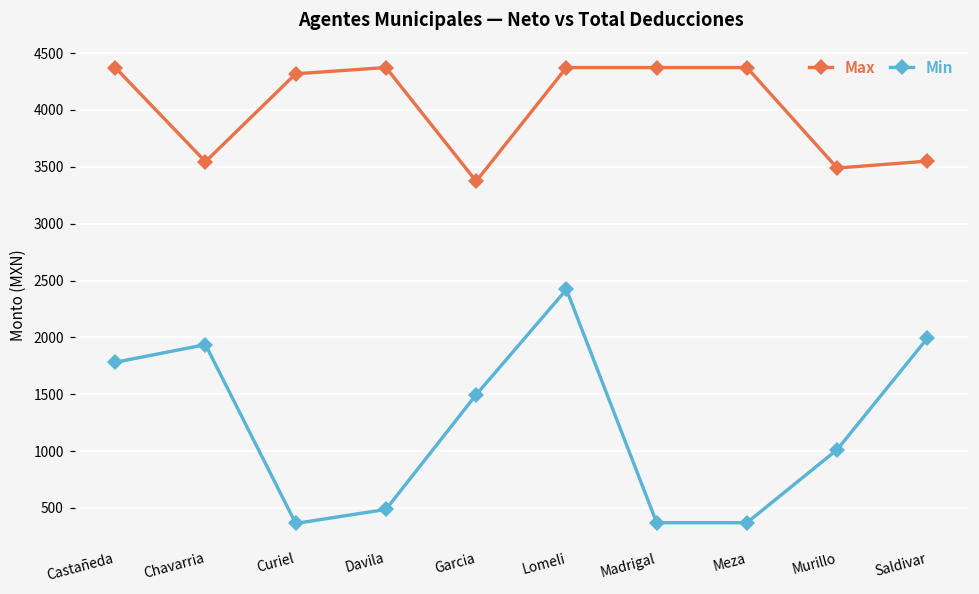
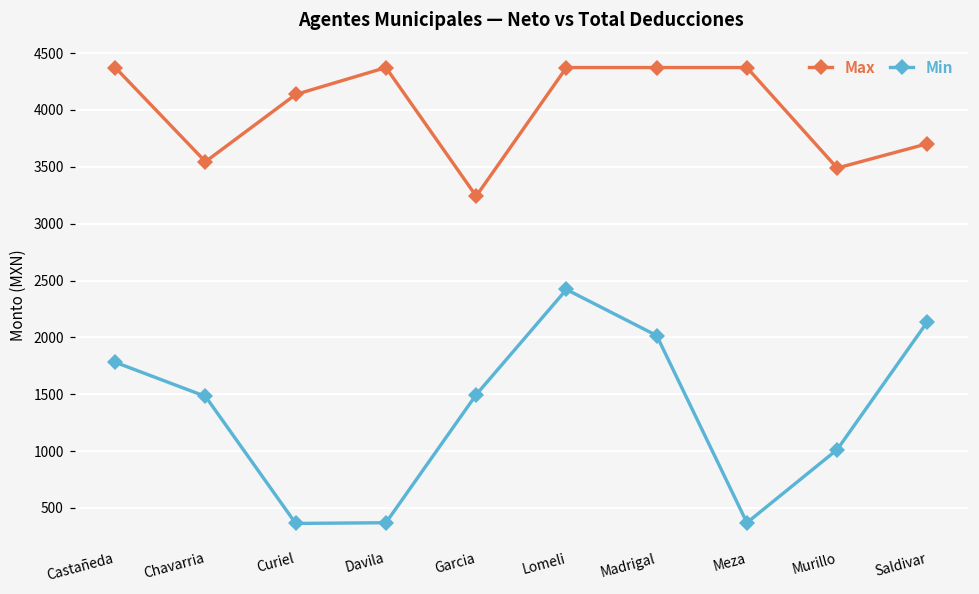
Min, Chavarria: 1940 -> 1480
Max, Curiel: 4320 -> 4140
Min, Davila: 490 -> 370
Max, Garcia: 3370 -> 3240
Min, Madrigal: 370 -> 2020
Max, Saldivar: 3550 -> 3700
Min, Saldivar: 1990 -> 2140
